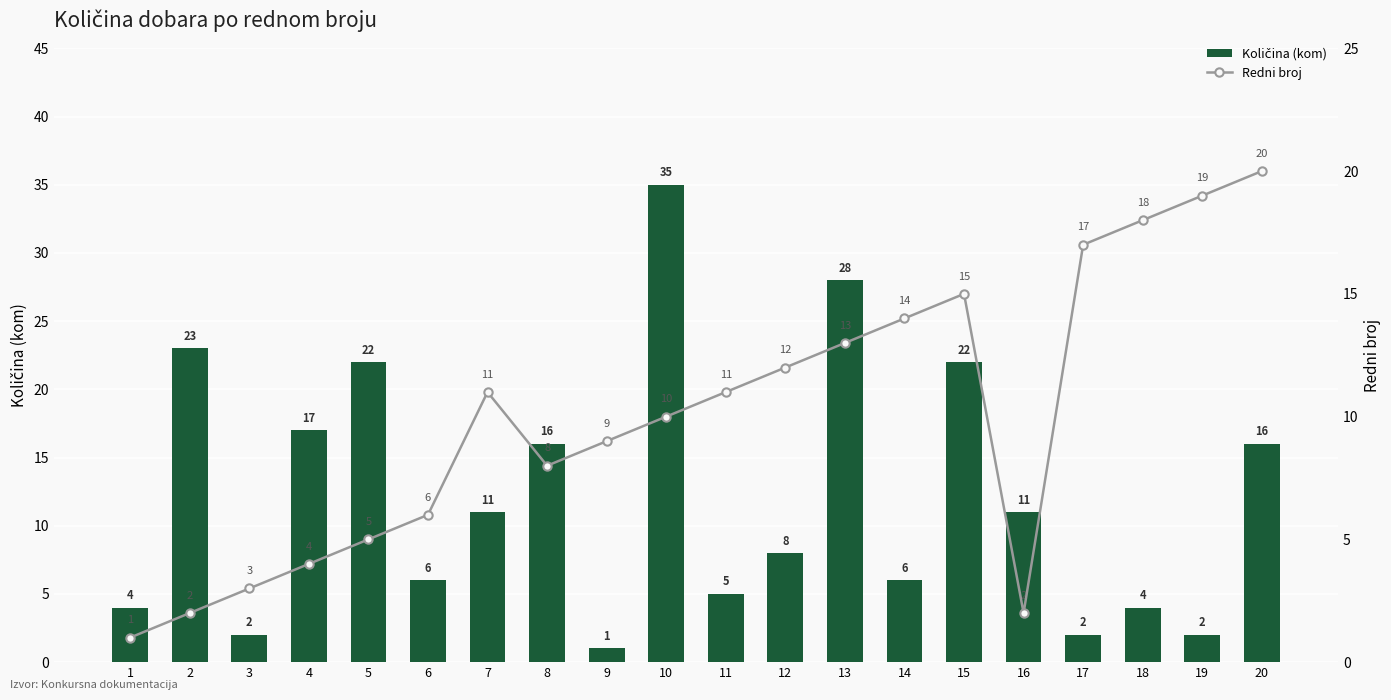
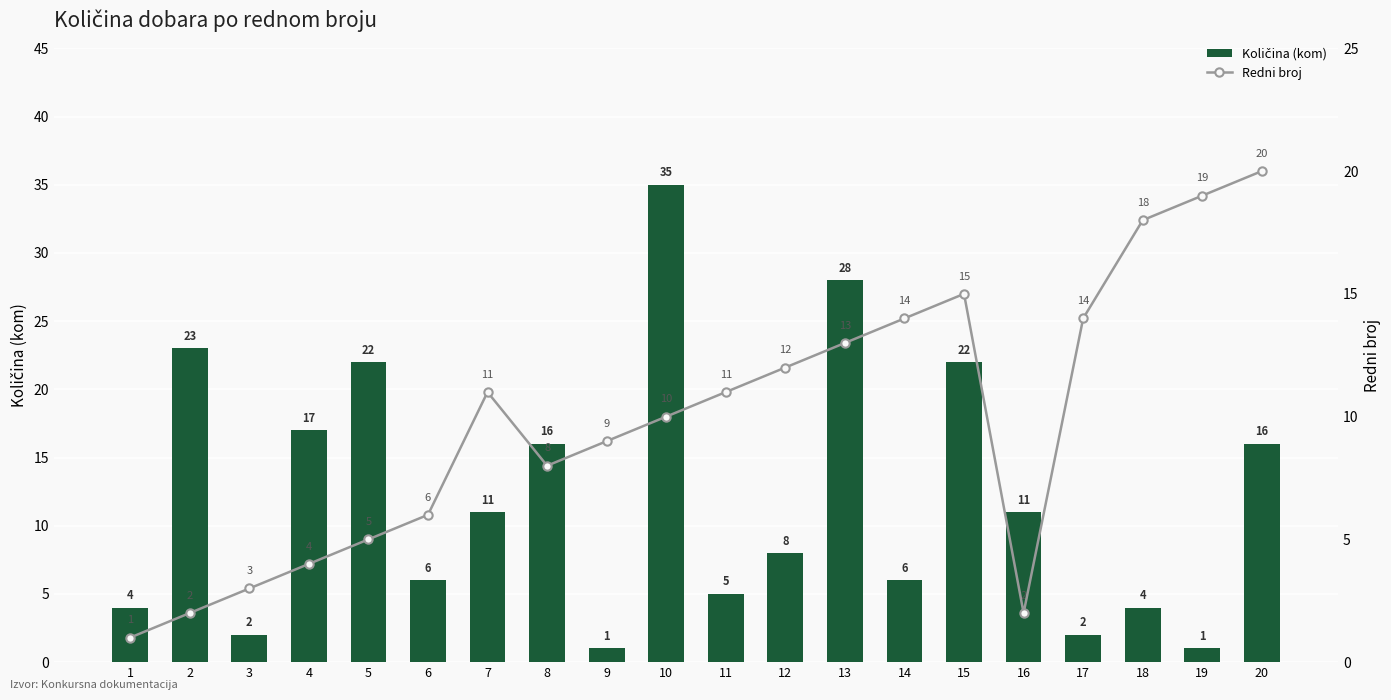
Količina (kom), 19: 2 -> 1
Redni broj, 17: 17 -> 14
